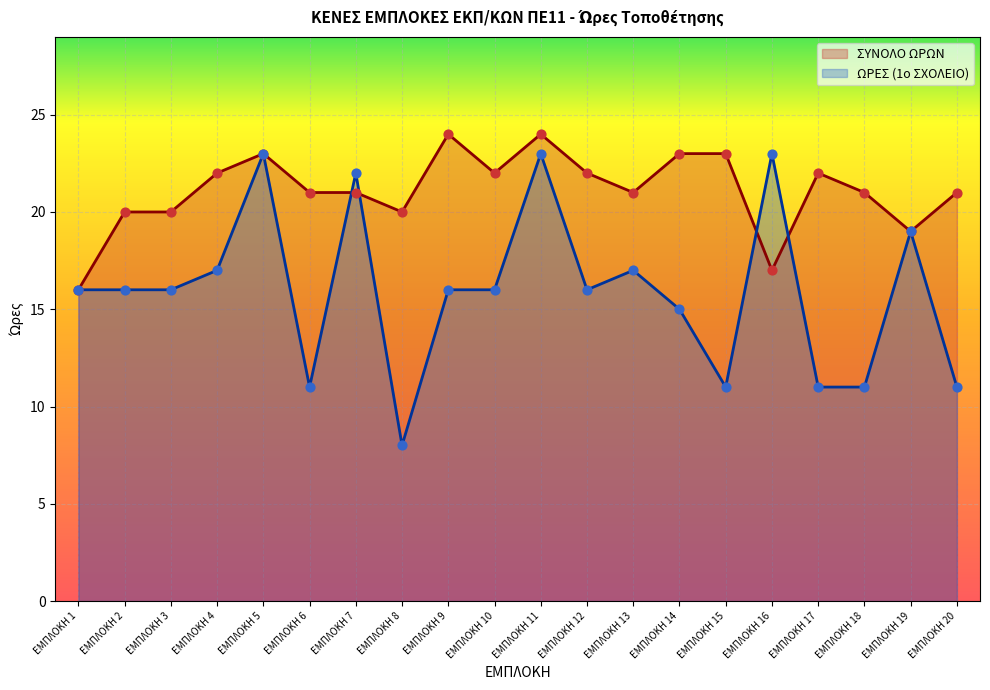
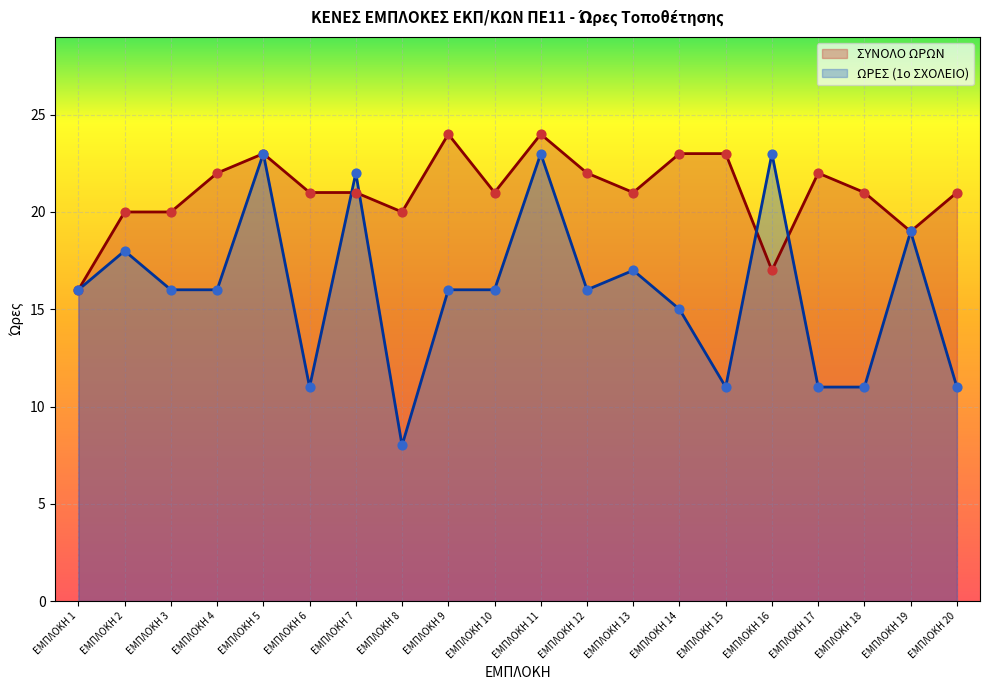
ΩΡΕΣ (1ο ΣΧΟΛΕΙΟ), ΕΜΠΛΟΚΗ 2: 16 -> 18
ΩΡΕΣ (1ο ΣΧΟΛΕΙΟ), ΕΜΠΛΟΚΗ 4: 17 -> 16
ΣΥΝΟΛΟ ΩΡΩΝ, ΕΜΠΛΟΚΗ 10: 22 -> 21
